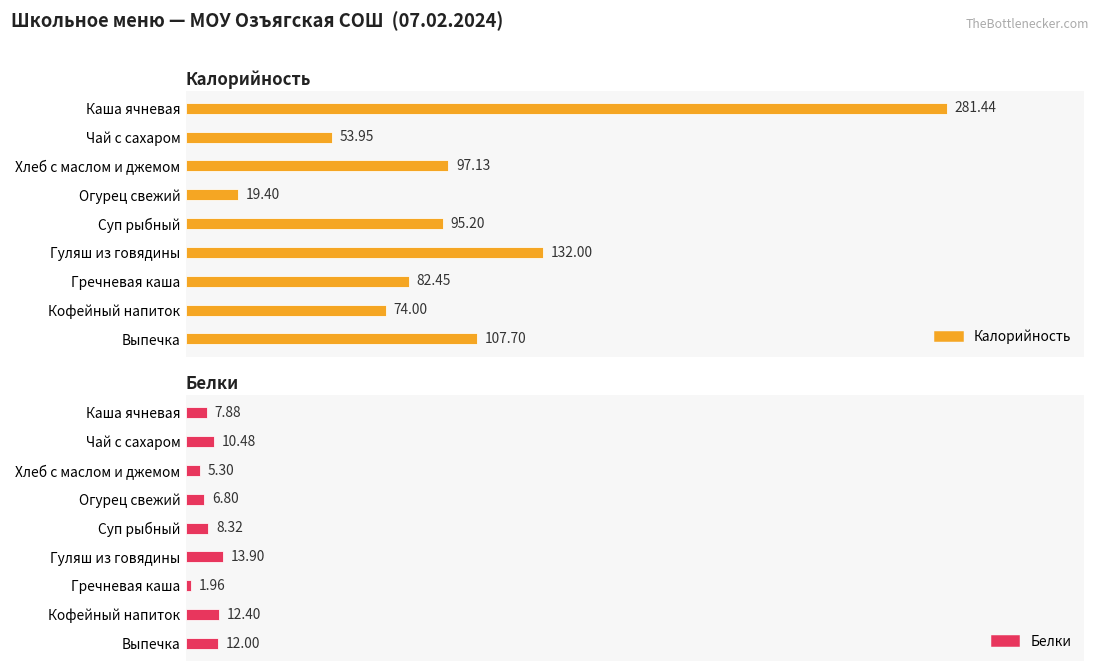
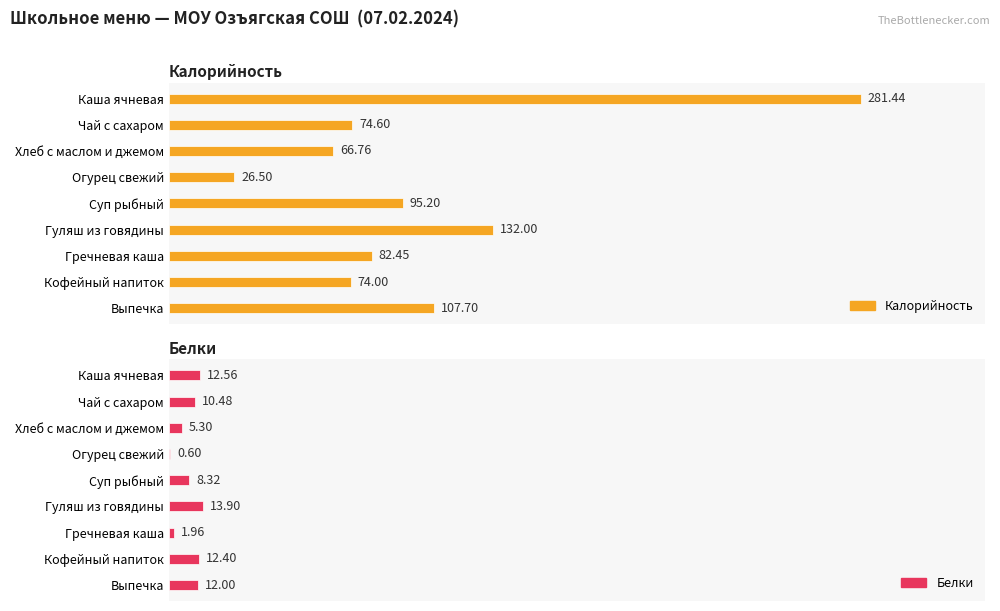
Калорийность, Чай с сахаром: 53.95 -> 74.60
Калорийность, Хлеб с маслом и джемом: 97.13 -> 66.76
Калорийность, Огурец свежий: 19.40 -> 26.50
Белки, Каша ячневая: 7.88 -> 12.56
Белки, Огурец свежий: 6.80 -> 0.60
